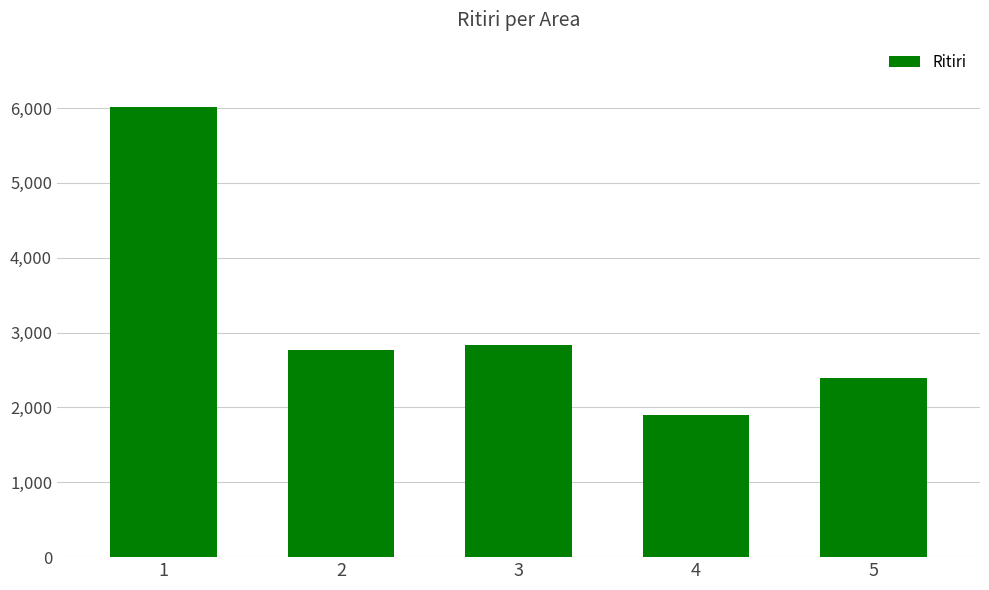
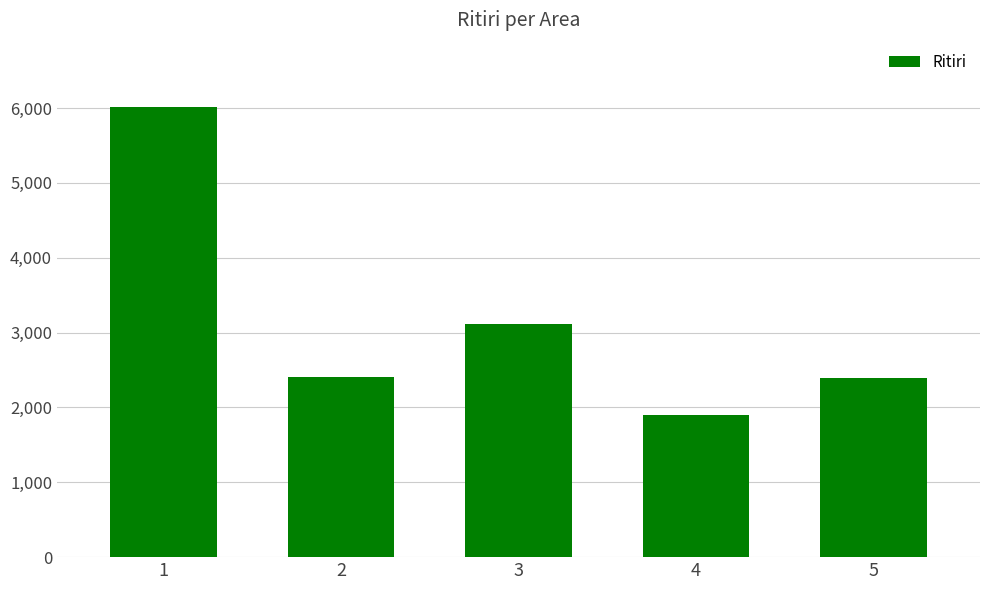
2: 2,800 -> 2,400
3: 2,800 -> 3,100
